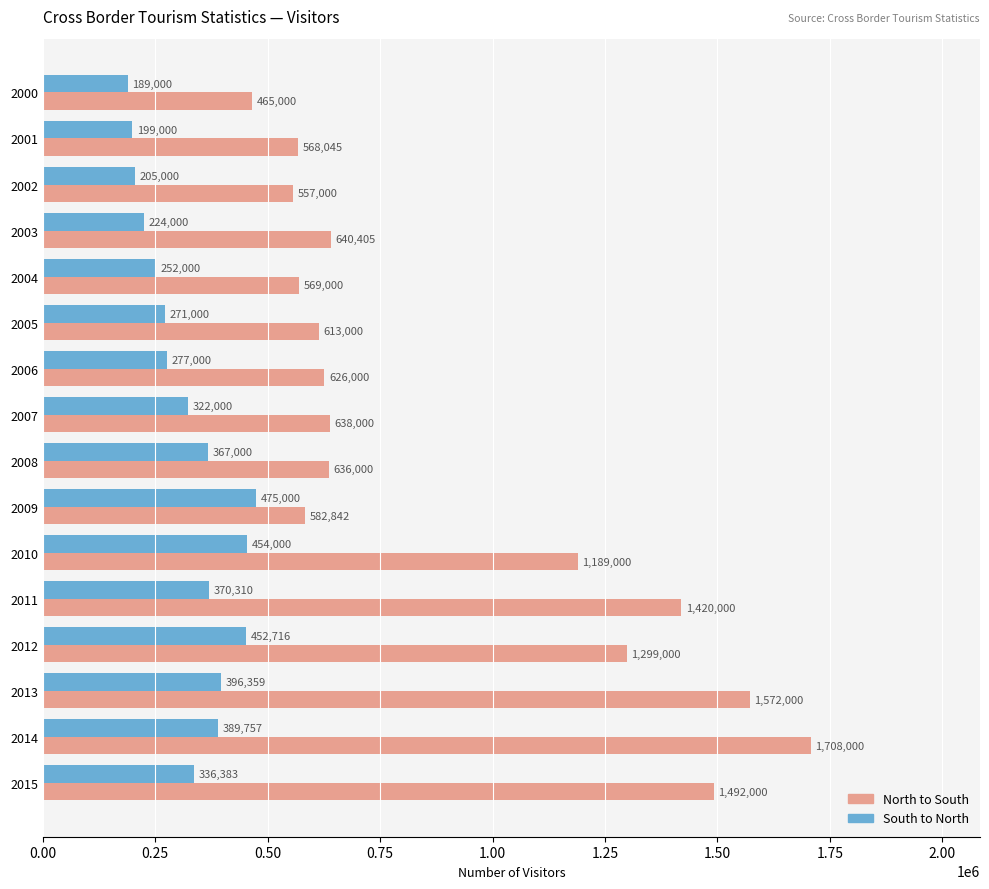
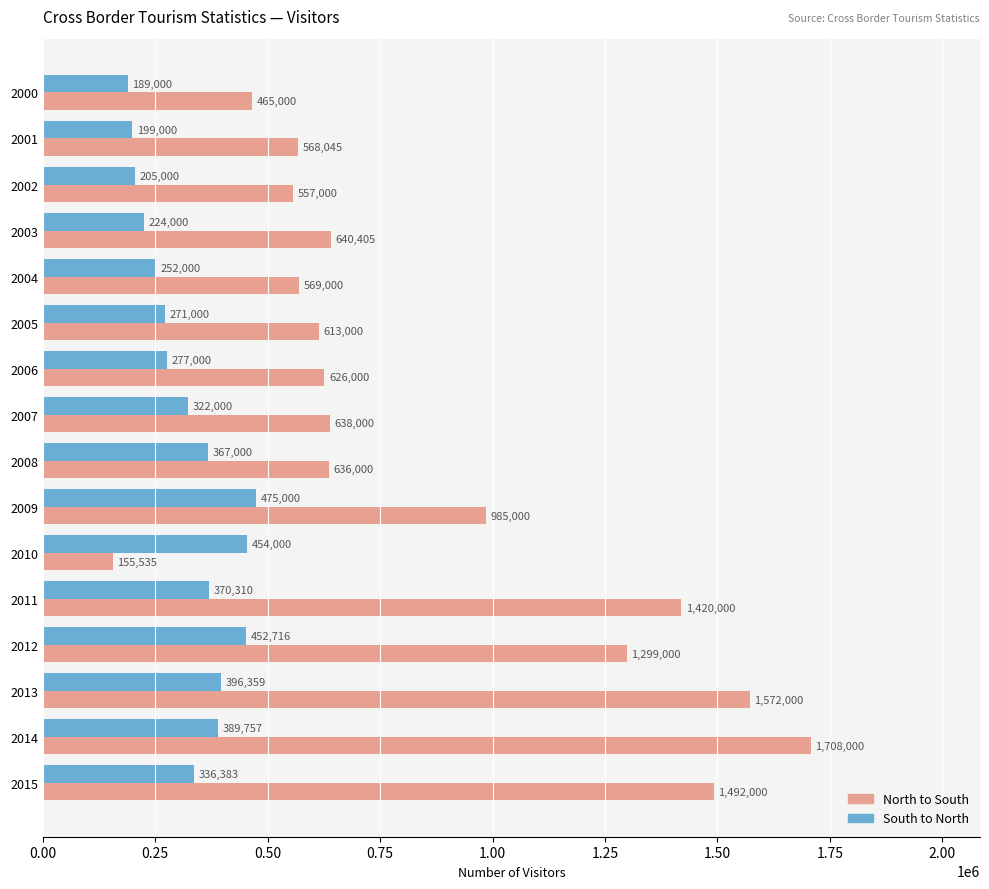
North to South, 2009: 582,842 -> 985,000
North to South, 2010: 1,189,000 -> 155,535
